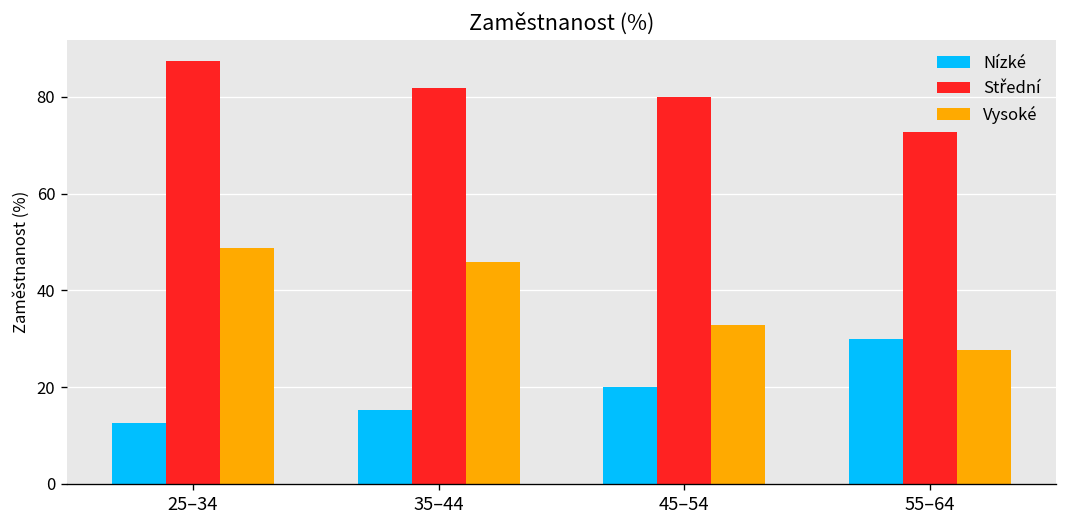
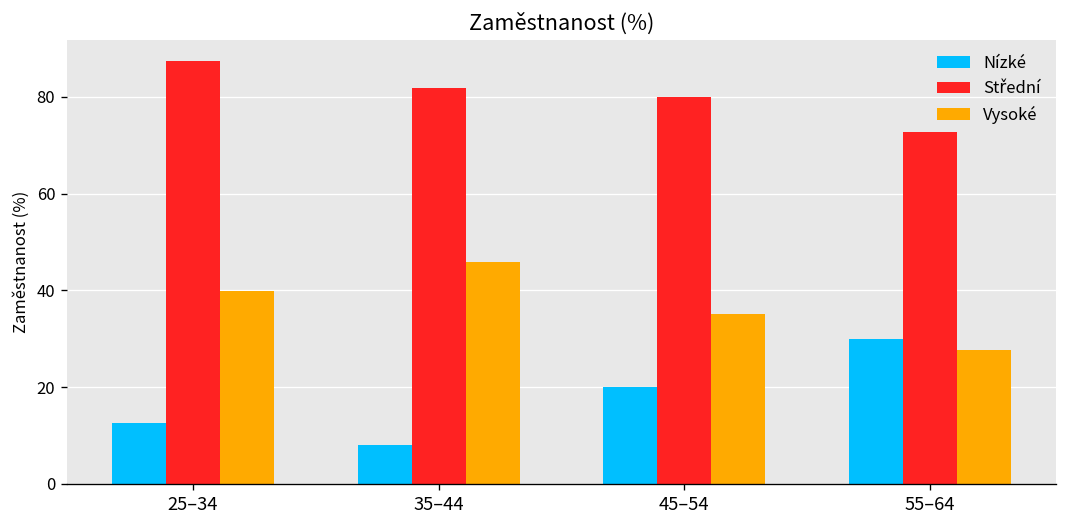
Vysoké, 25–34: 49 -> 40
Nízké, 35–44: 15 -> 8
Vysoké, 45–54: 33 -> 35
